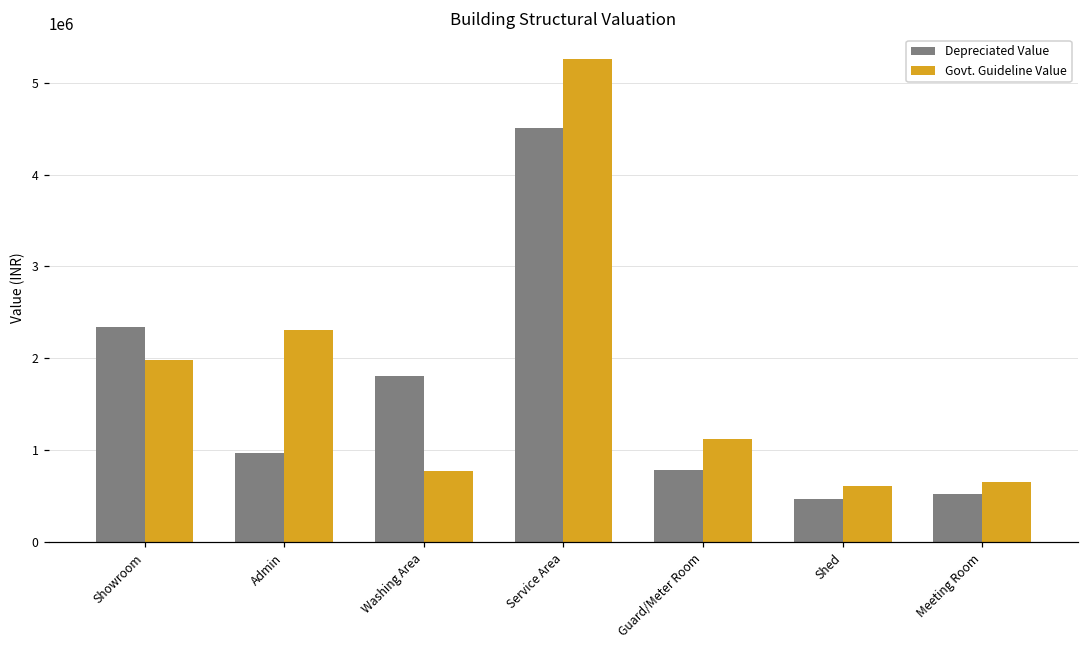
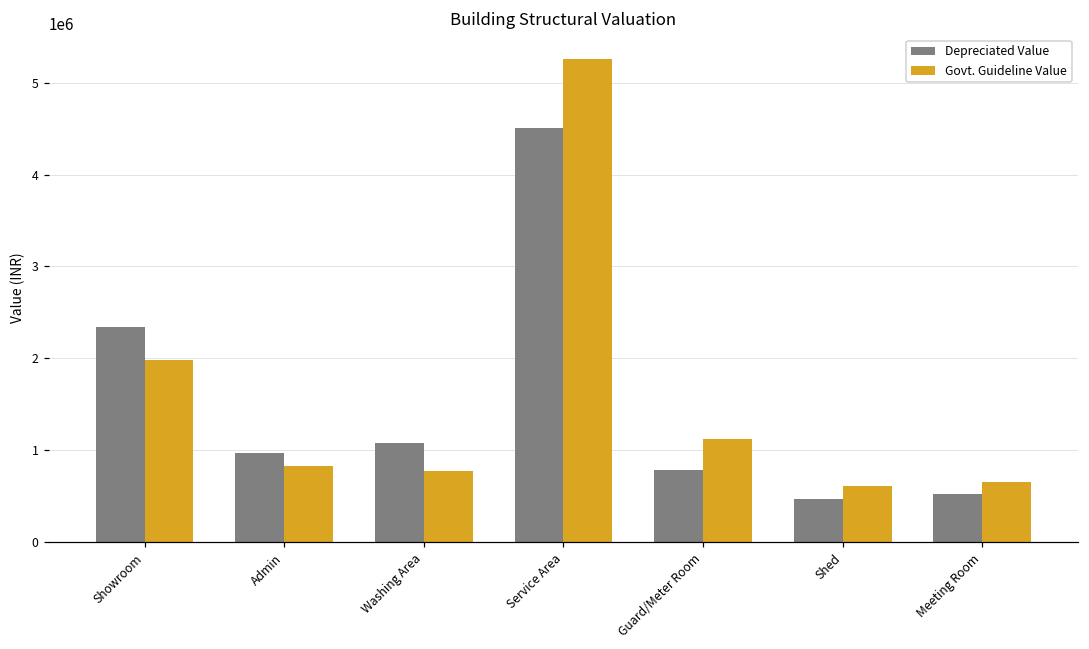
Govt. Guideline Value, Admin: 2300000 -> 800000
Depreciated Value, Washing Area: 1800000 -> 1100000
